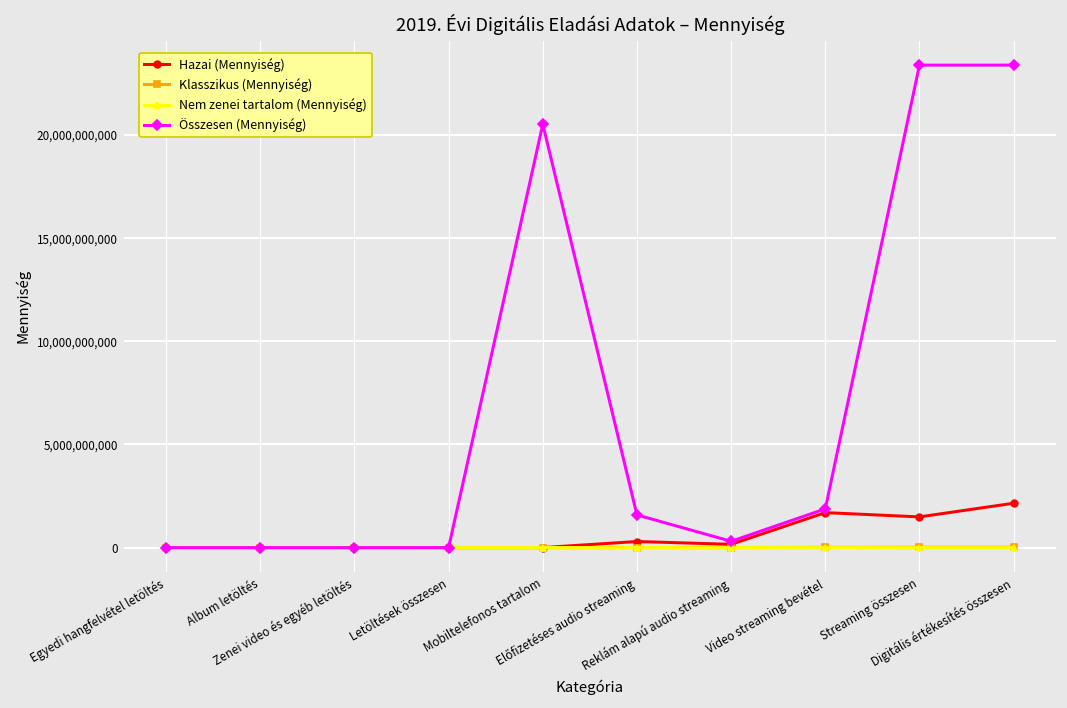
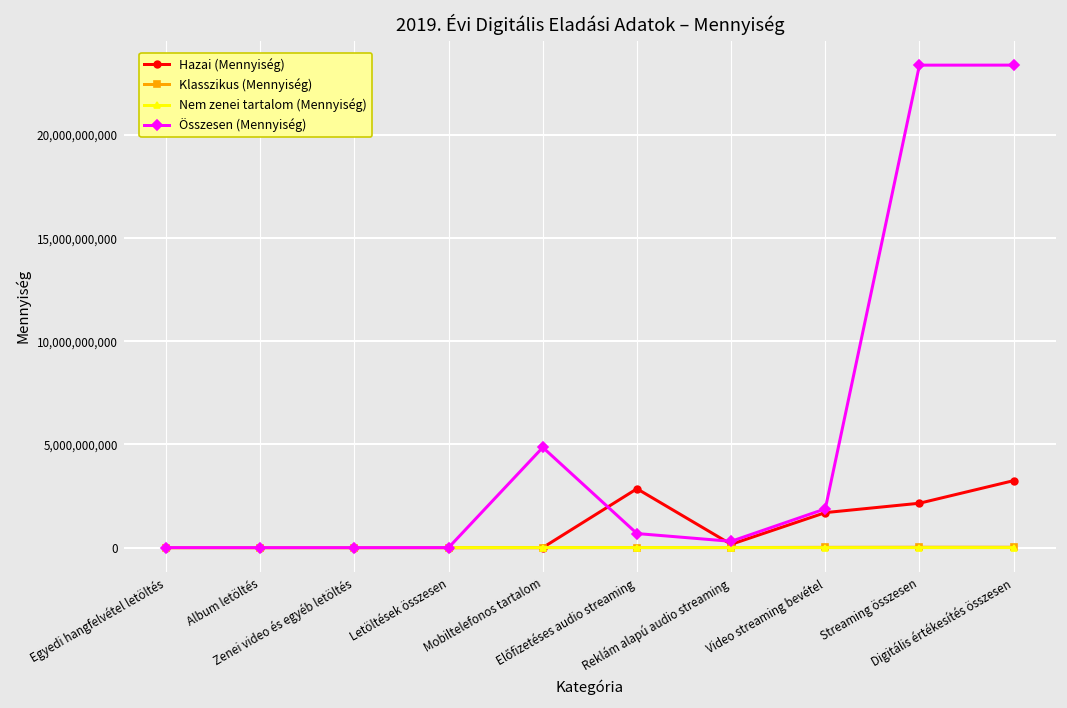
Összesen (Mennyiség), Mobiltelefonos tartalom: 20,500,000,000 -> 4,900,000,000
Hazai (Mennyiség), Előfizetéses audio streaming: 300,000,000 -> 2,900,000,000
Összesen (Mennyiség), Előfizetéses audio streaming: 1,600,000,000 -> 700,000,000
Hazai (Mennyiség), Streaming összesen: 1,500,000,000 -> 2,200,000,000
Hazai (Mennyiség), Digitális értékesítés összesen: 2,200,000,000 -> 3,200,000,000
